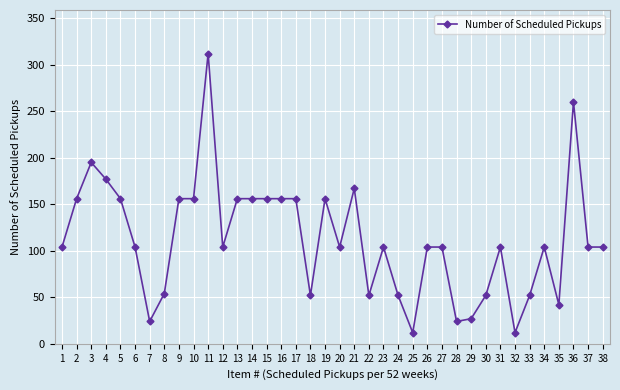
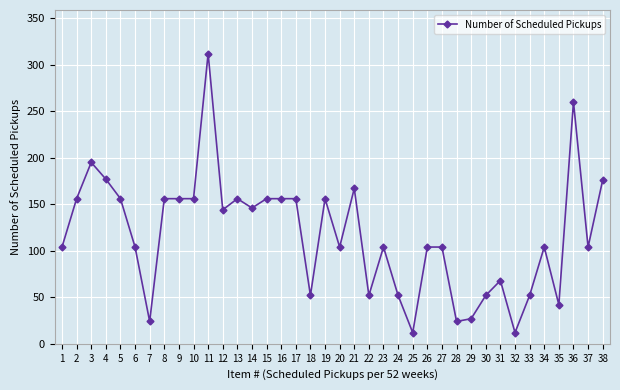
8: 50 -> 160
12: 100 -> 140
14: 160 -> 150
31: 100 -> 70
38: 100 -> 180
